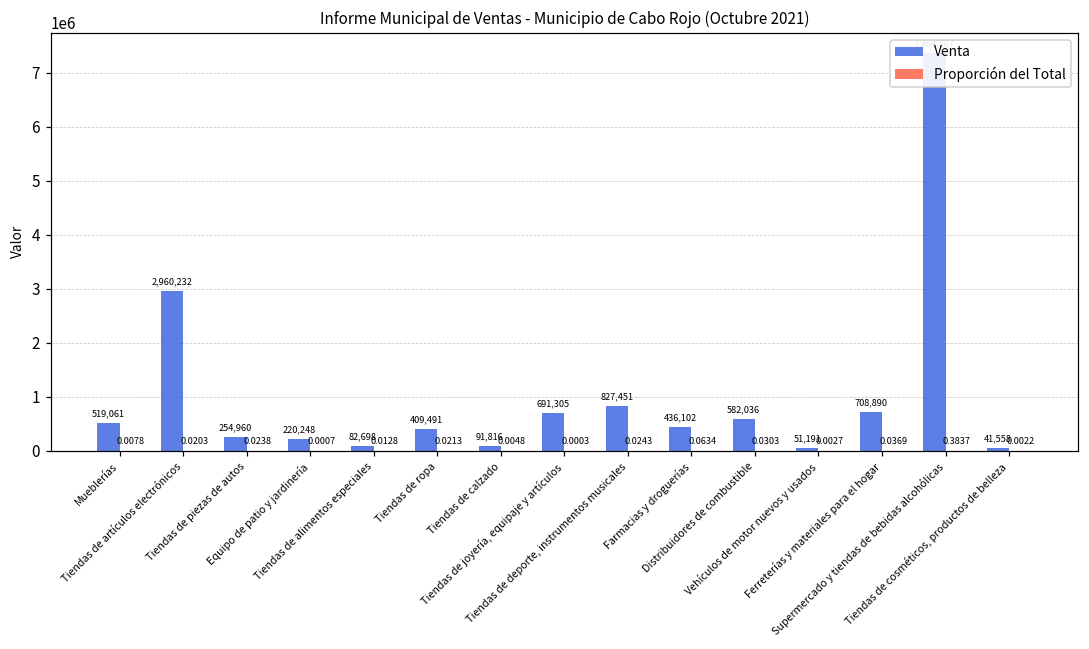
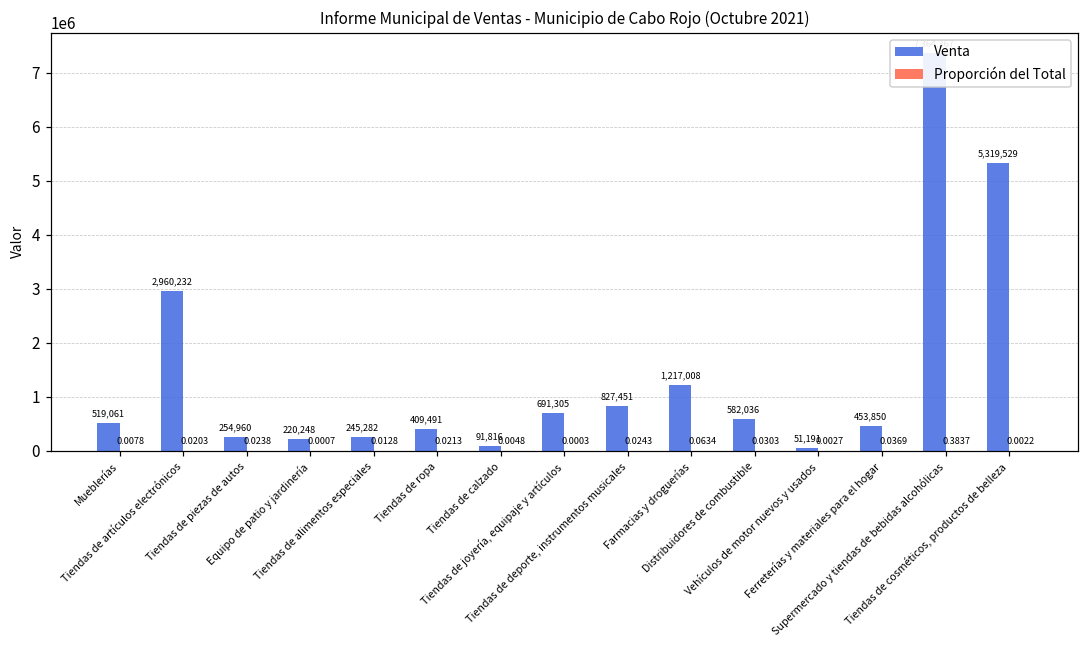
Venta, Tiendas de alimentos especiales: 82,698 -> 245,282
Venta, Farmacias y droguerías: 436,102 -> 1,217,008
Venta, Ferreterías y materiales para el hogar: 708,890 -> 453,850
Venta, Tiendas de cosméticos, productos de belleza: 41,558 -> 5,319,529
